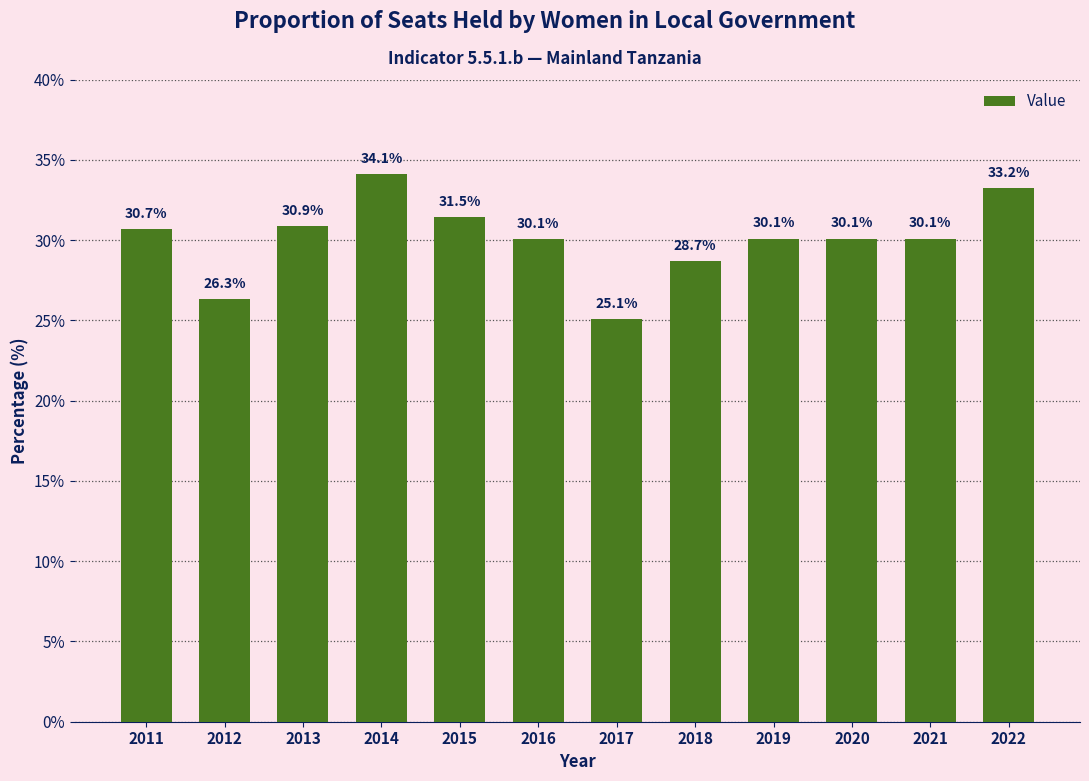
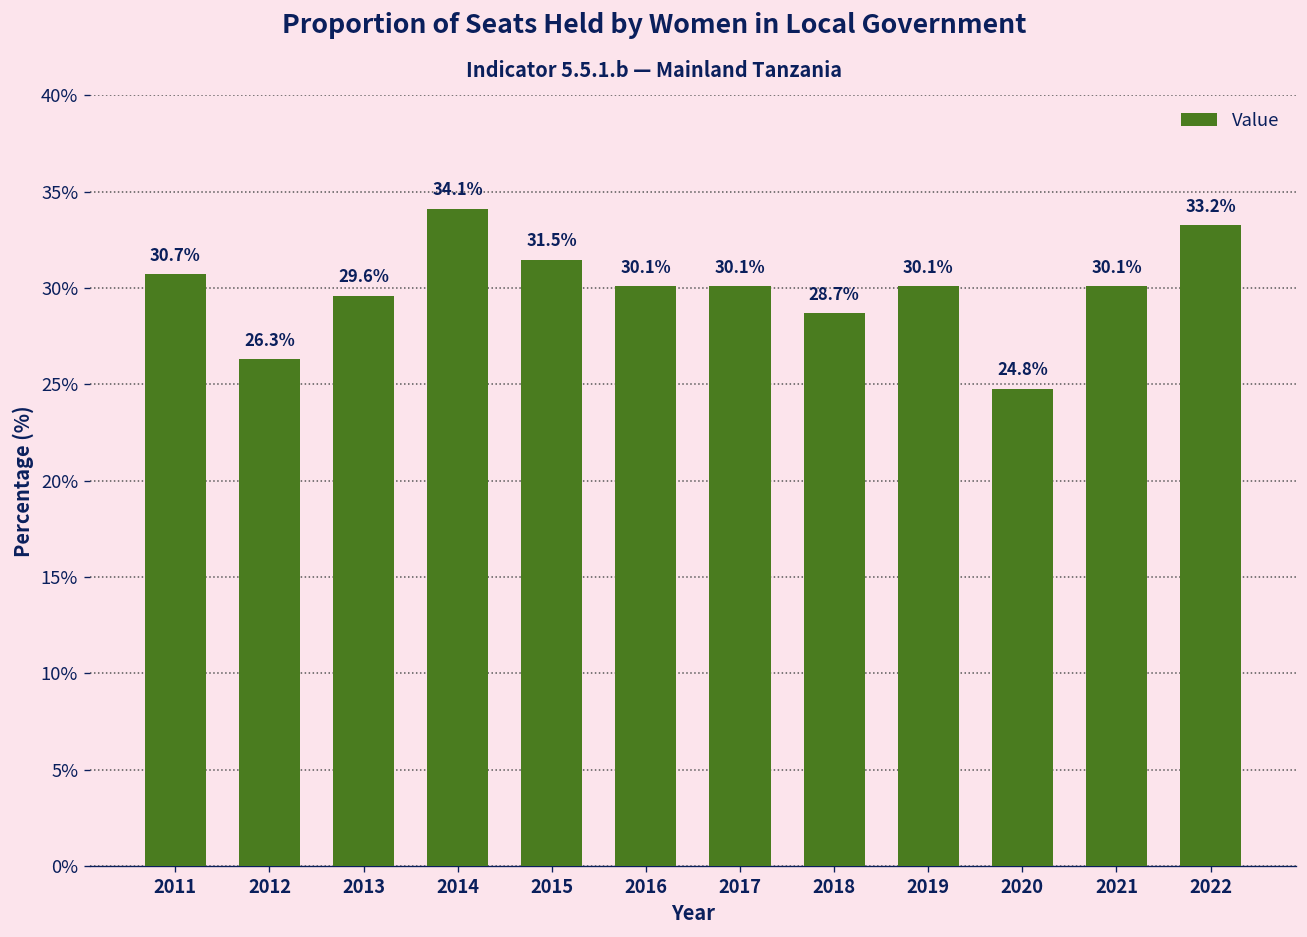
2013: 30.9% -> 29.6%
2017: 25.1% -> 30.1%
2020: 30.1% -> 24.8%
